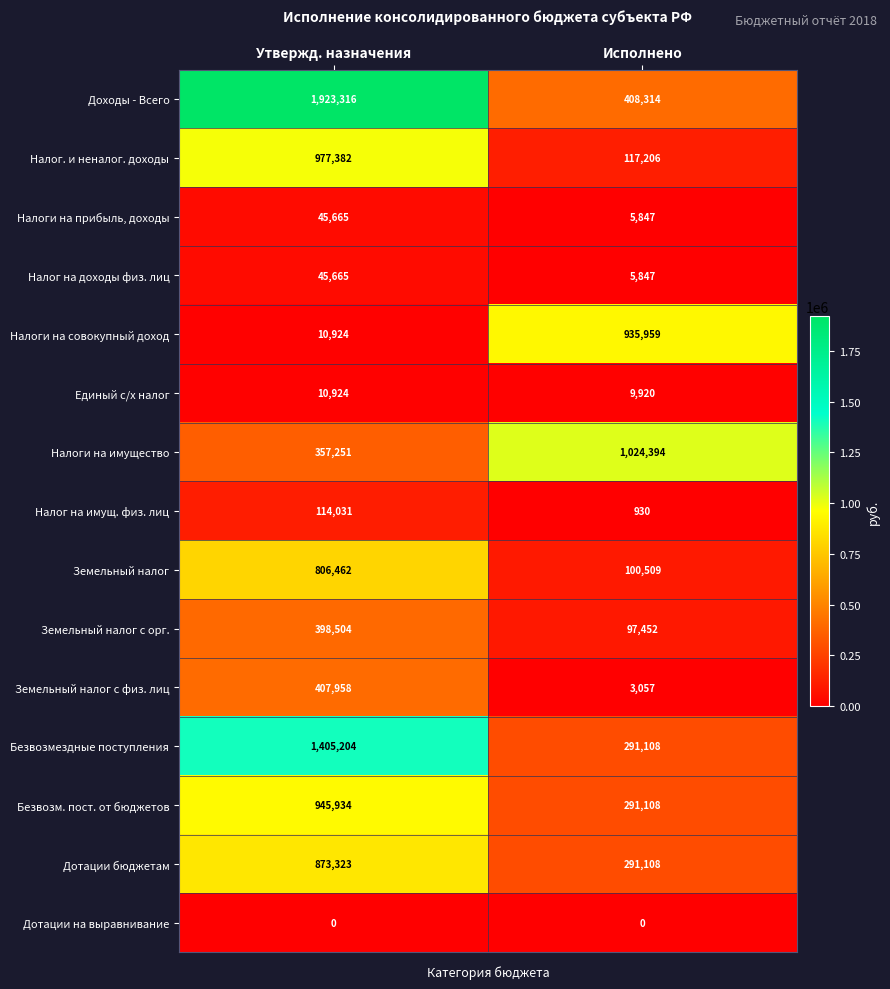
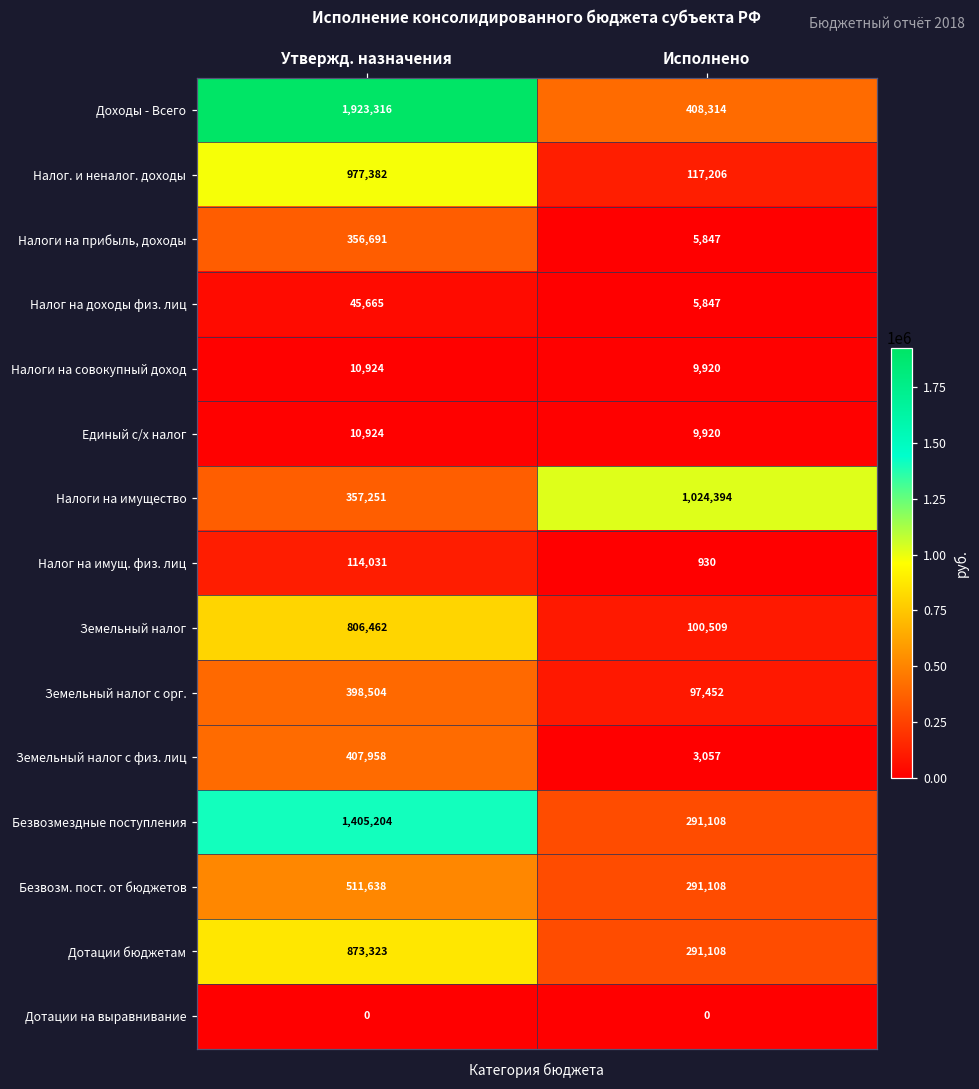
Налоги на прибыль, доходы, Утвержд. назначения: 45,665 -> 356,691
Налоги на совокупный доход, Исполнено: 935,959 -> 9,920
Безвозм. пост. от бюджетов, Утвержд. назначения: 945,934 -> 511,638
